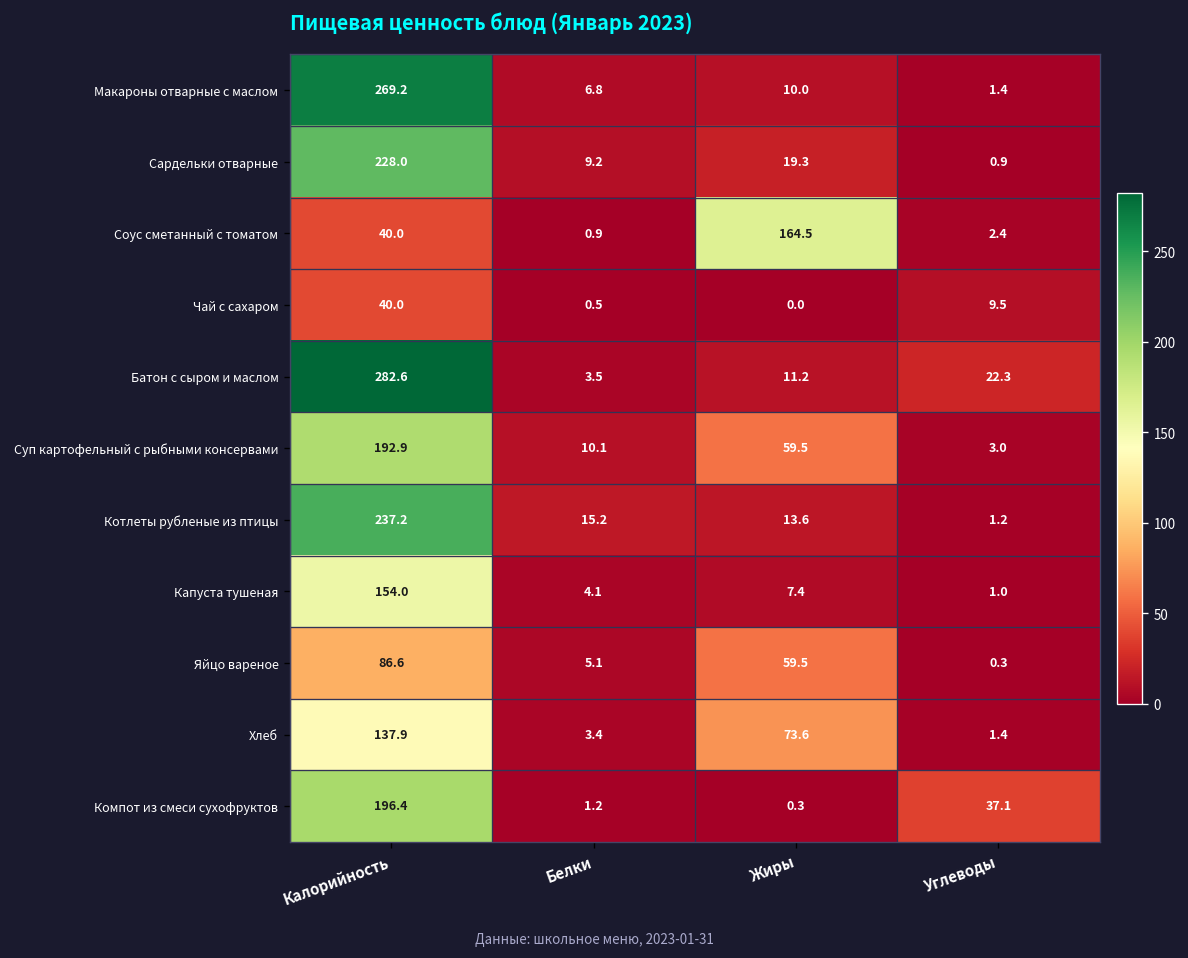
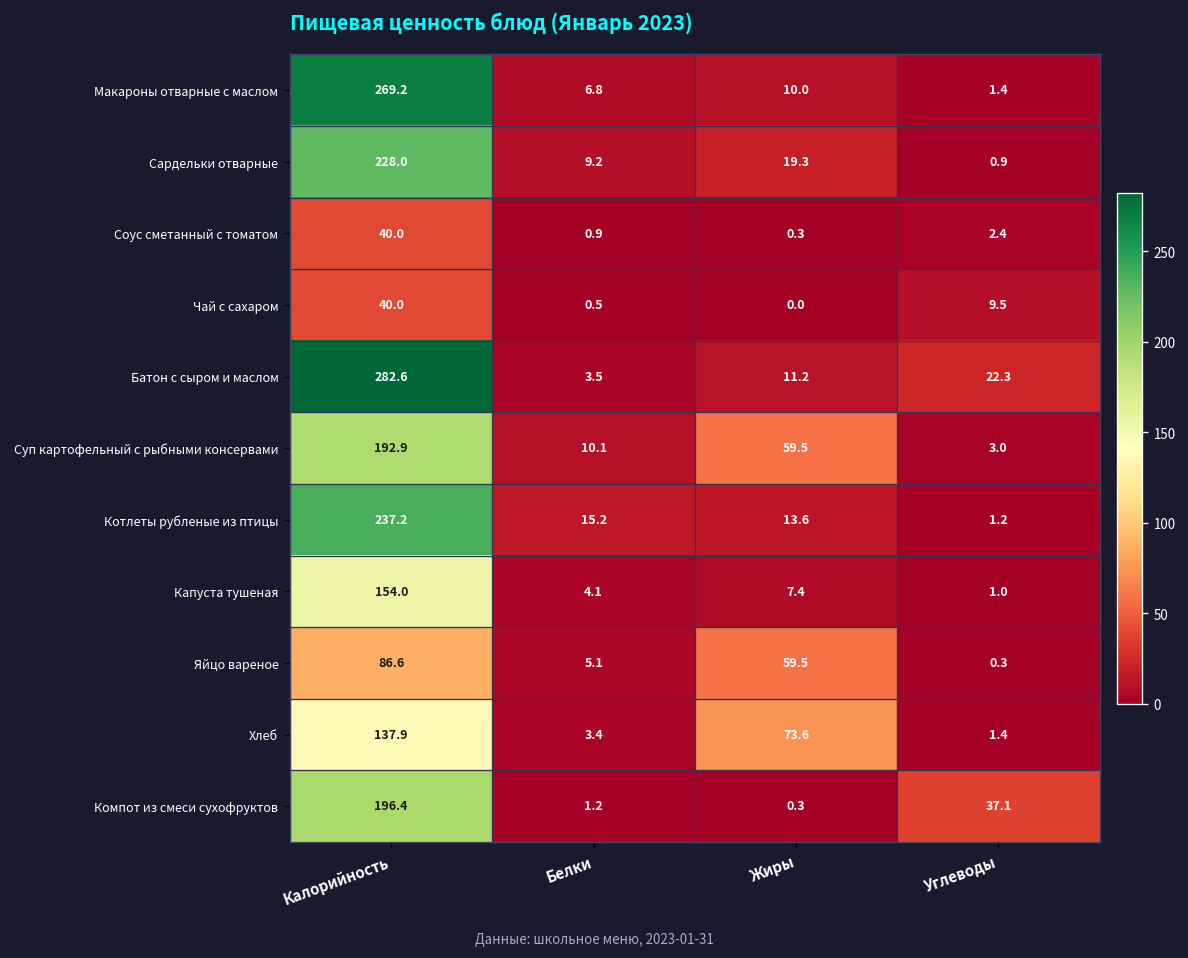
Соус сметанный с томатом, Жиры: 164.5 -> 0.3
